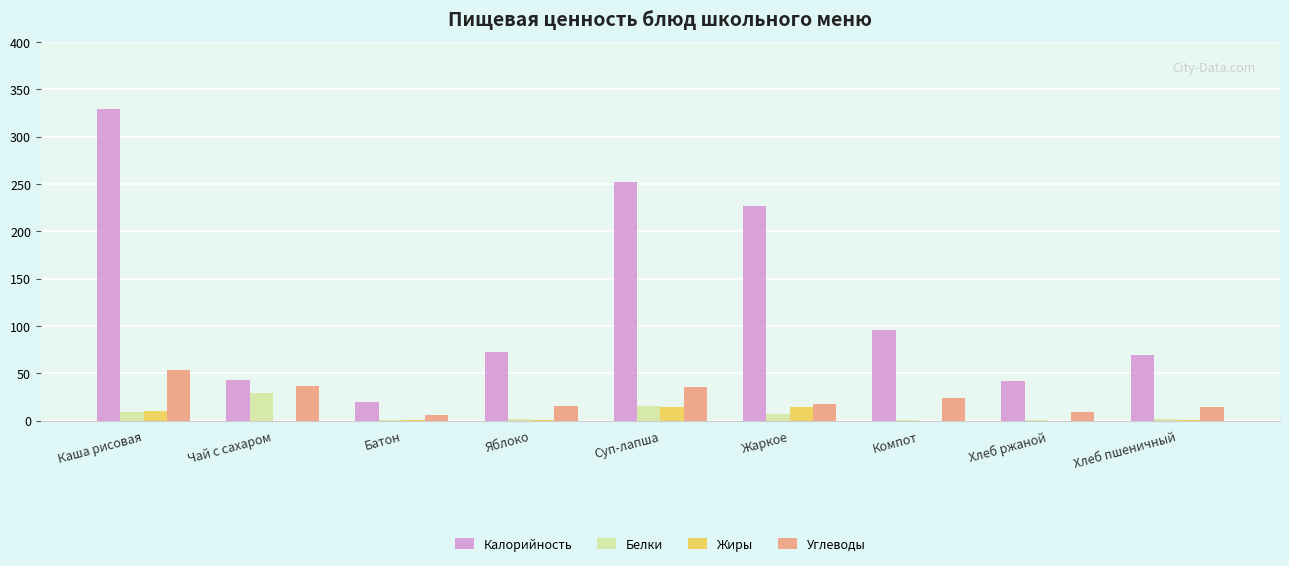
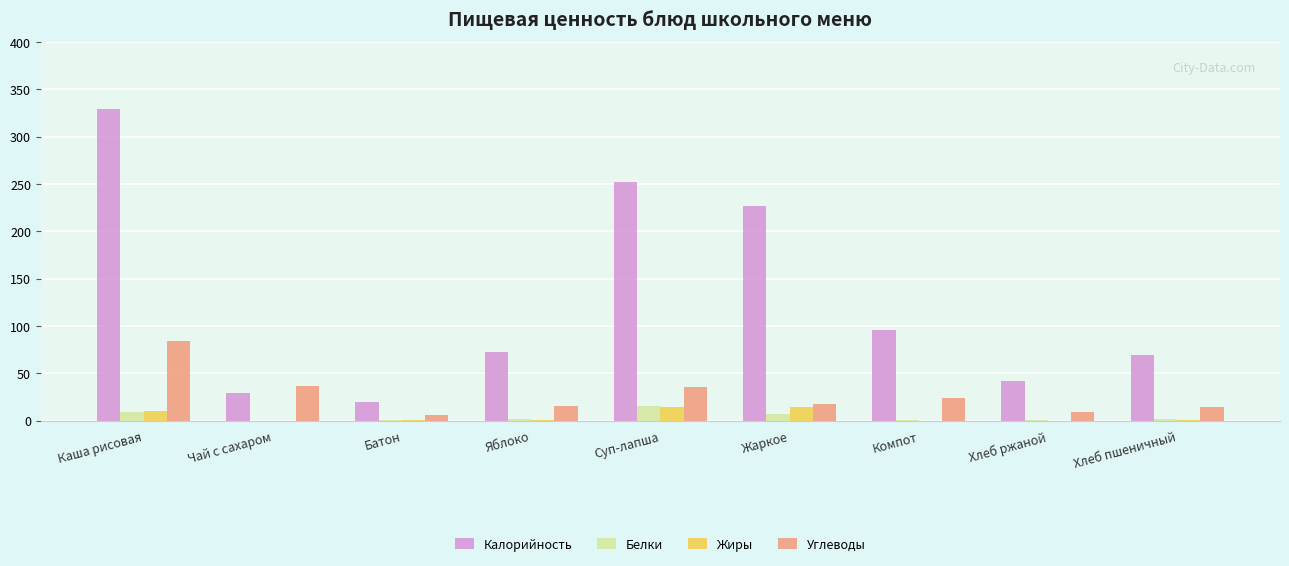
Углеводы, Каша рисовая: 50 -> 80
Калорийность, Чай с сахаром: 40 -> 30
Белки, Чай с сахаром: 30 -> 0
